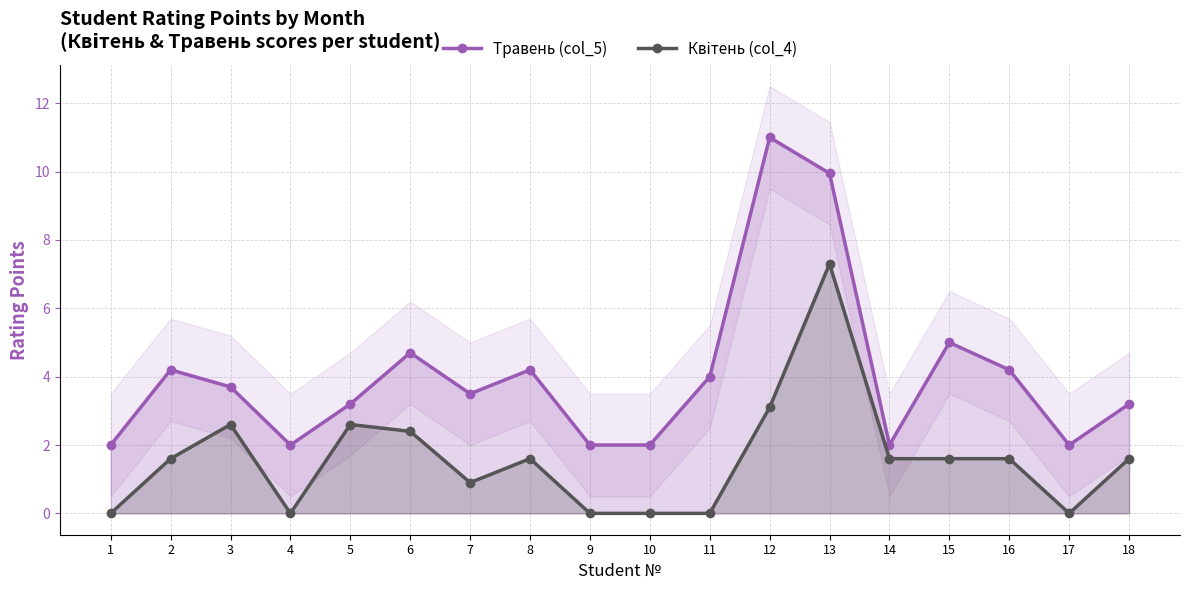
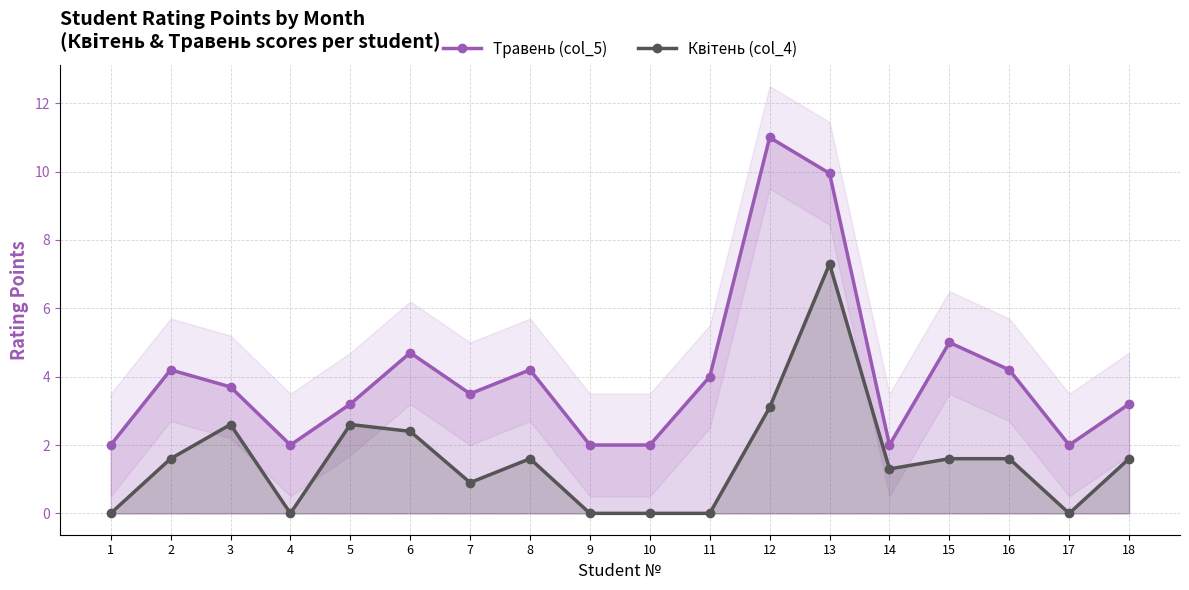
Квітень (col_4), 14: 1.6 -> 1.3
